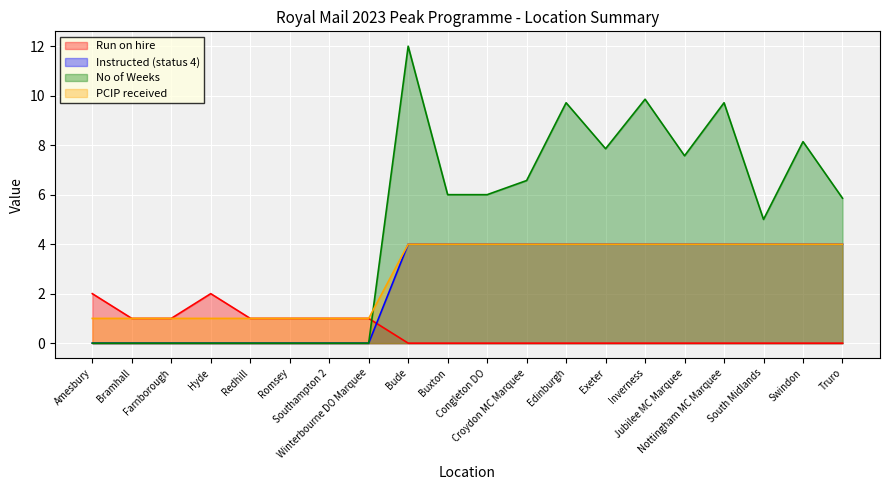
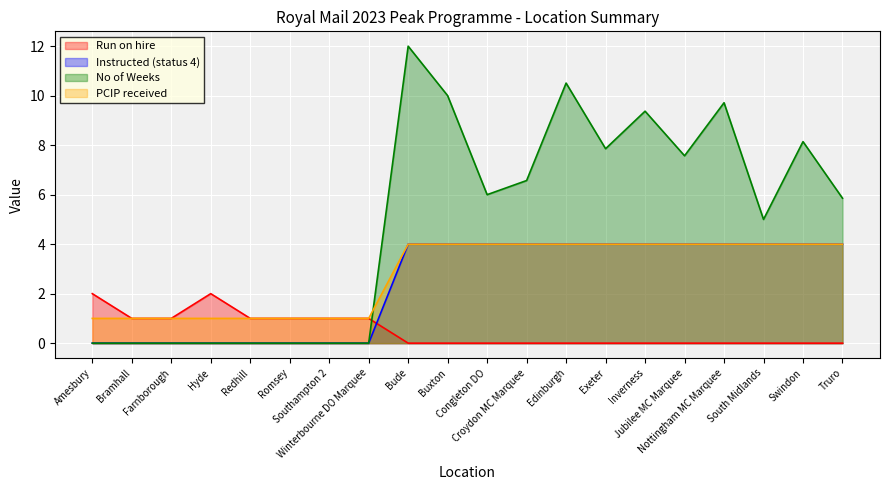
No of Weeks, Buxton: 6 -> 10
No of Weeks, Edinburgh: 9.7 -> 10.5
No of Weeks, Inverness: 9.9 -> 9.4
